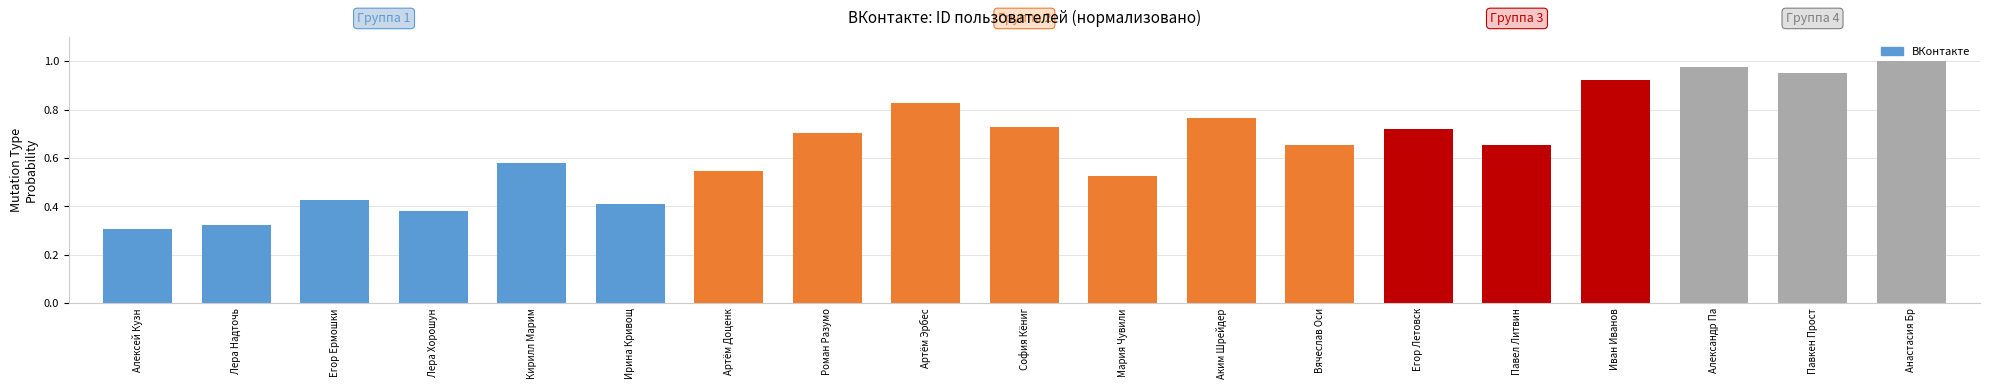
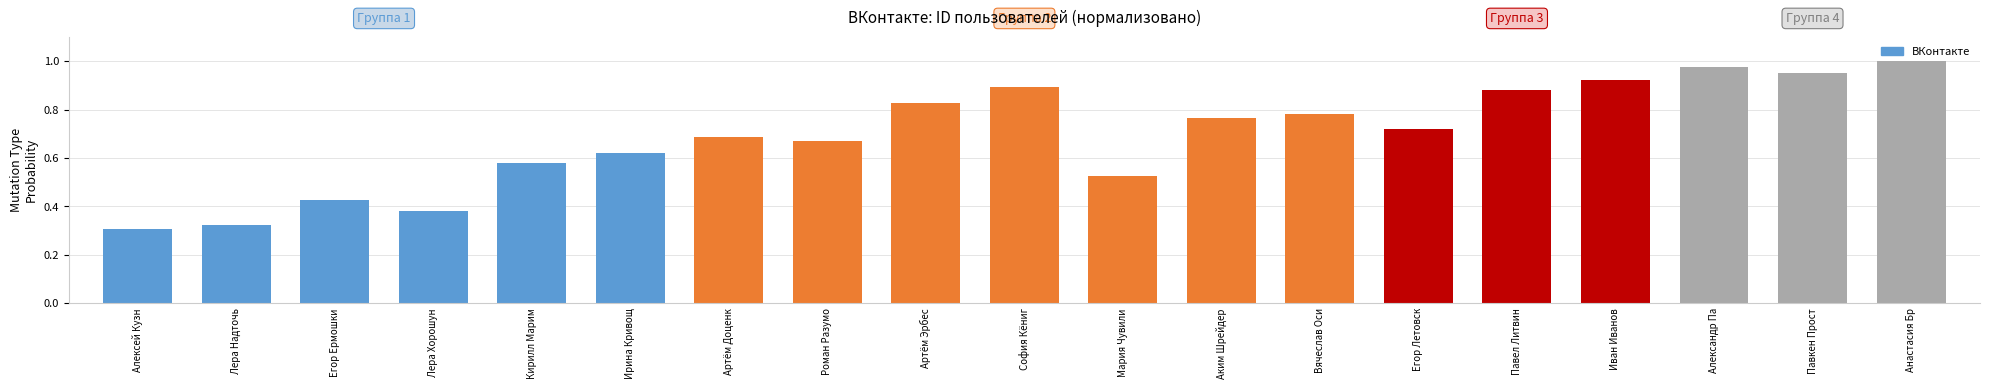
Ирина Кривощ: 0.41 -> 0.62
Артём Доценк: 0.55 -> 0.69
Роман Разумо: 0.70 -> 0.67
София Кёниг: 0.73 -> 0.90
Вячеслав Оси: 0.65 -> 0.78
Павел Литвин: 0.65 -> 0.88
